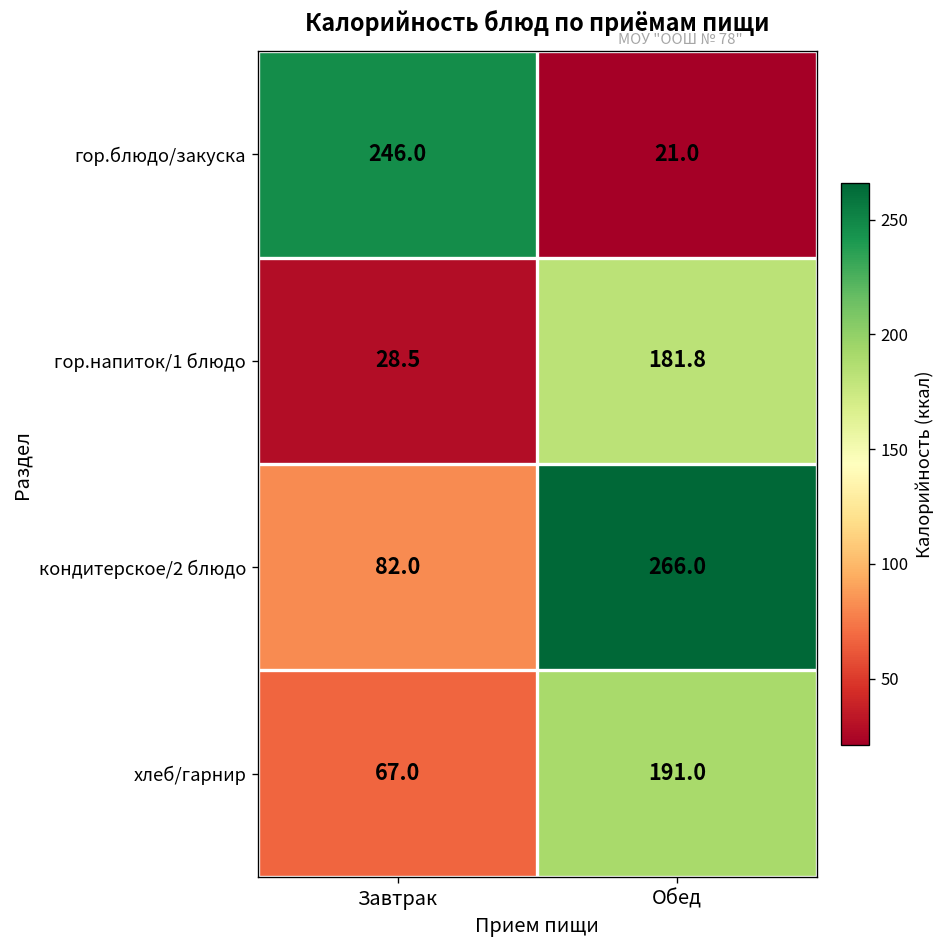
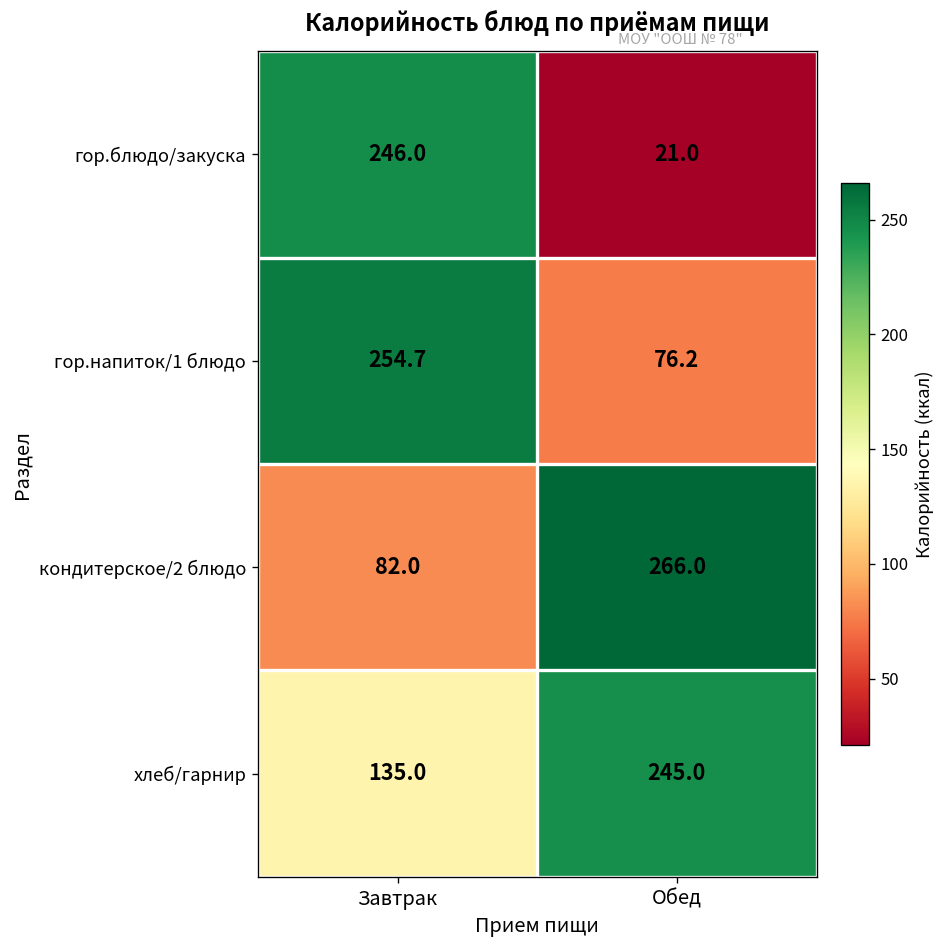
гор.напиток/1 блюдо, Завтрак: 28.5 -> 254.7
гор.напиток/1 блюдо, Обед: 181.8 -> 76.2
хлеб/гарнир, Завтрак: 67.0 -> 135.0
хлеб/гарнир, Обед: 191.0 -> 245.0
